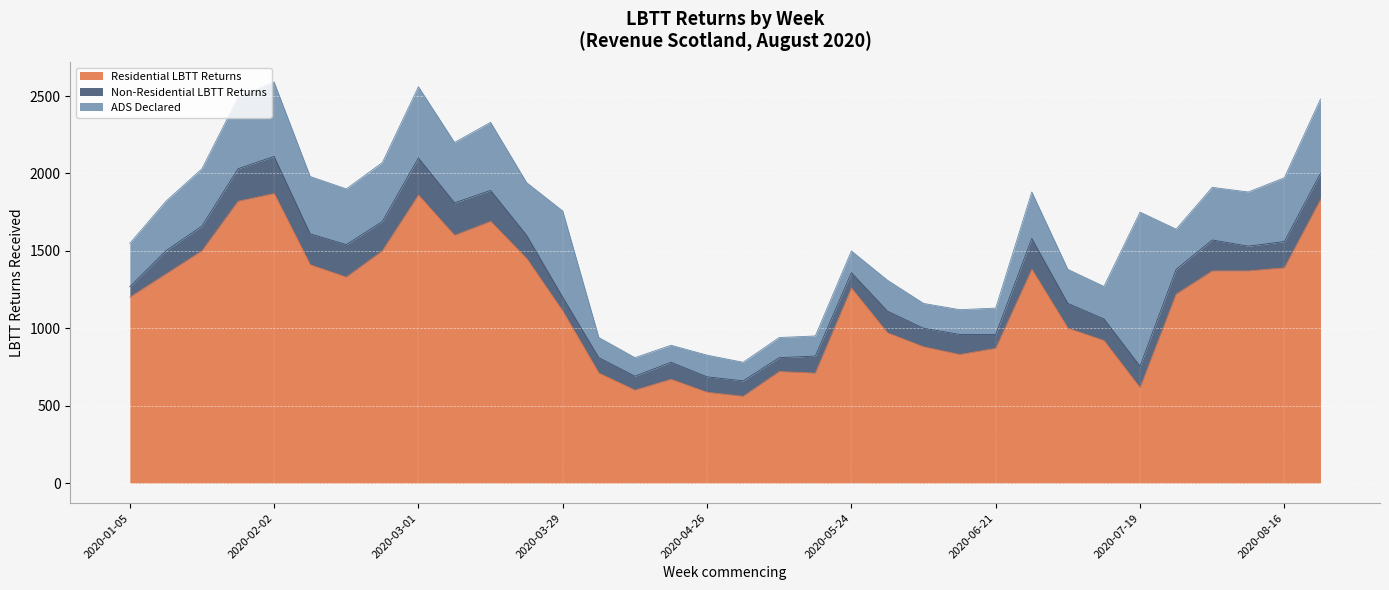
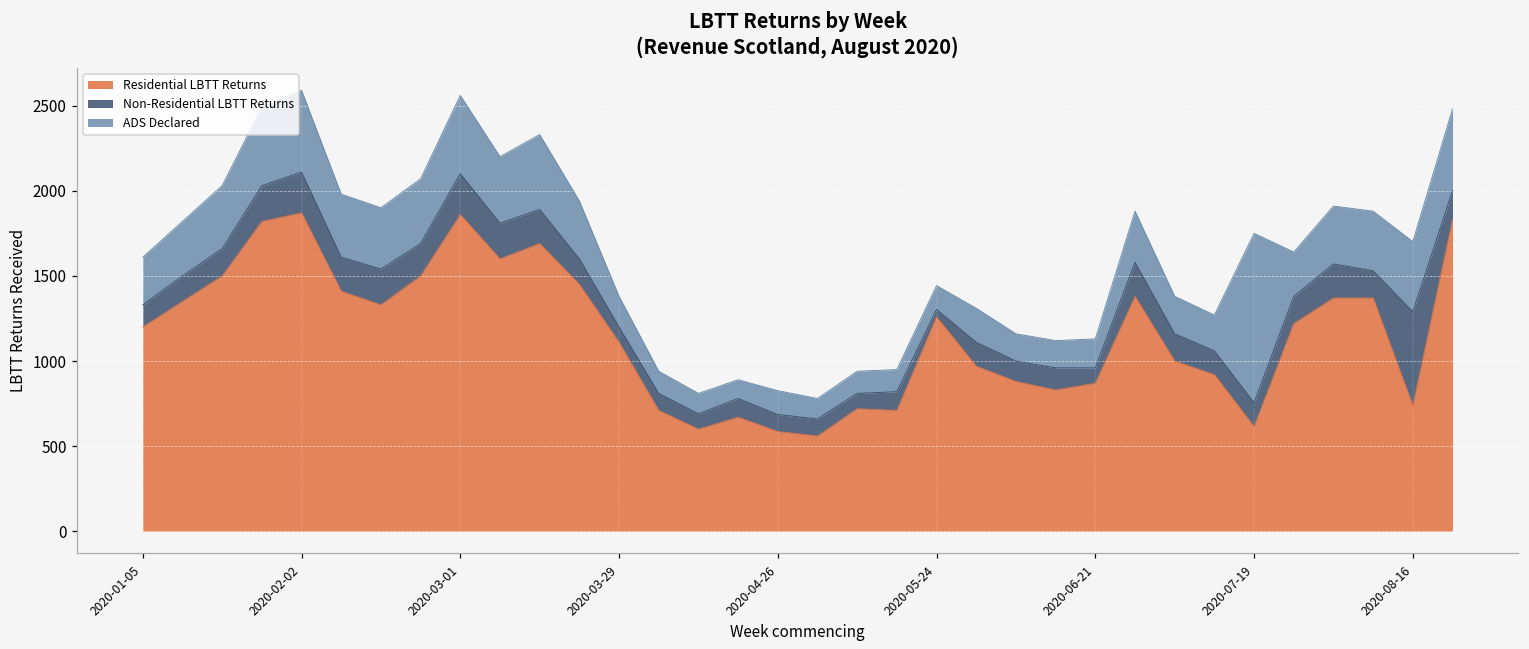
Non-Residential LBTT Returns, 2020-01-05: 70 -> 130
ADS Declared, 2020-03-29: 560 -> 180
Non-Residential LBTT Returns, 2020-05-24: 100 -> 40
Residential LBTT Returns, 2020-08-16: 1390 -> 740
Non-Residential LBTT Returns, 2020-08-16: 170 -> 550
